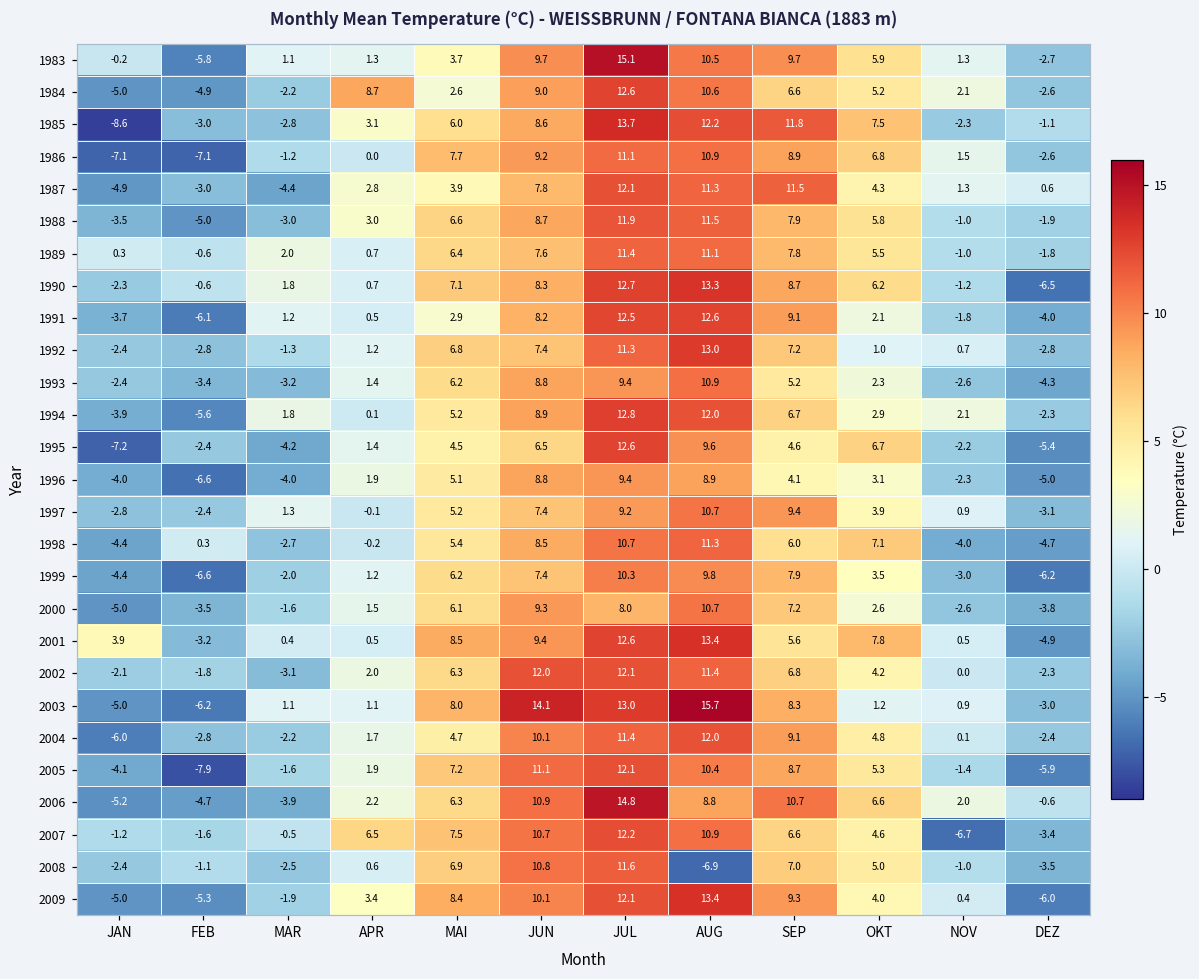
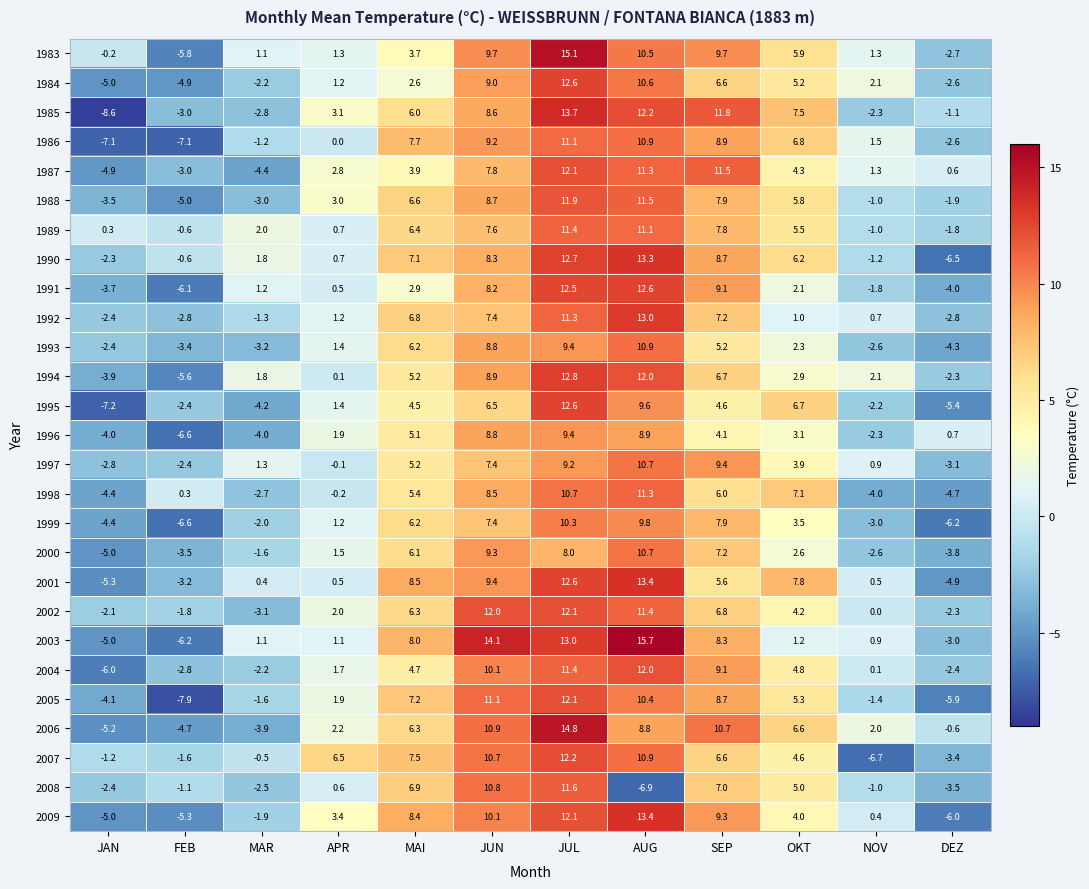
1984, APR: 8.7 -> 1.2
1996, DEZ: -5.0 -> 0.7
2001, JAN: 3.9 -> -5.3
